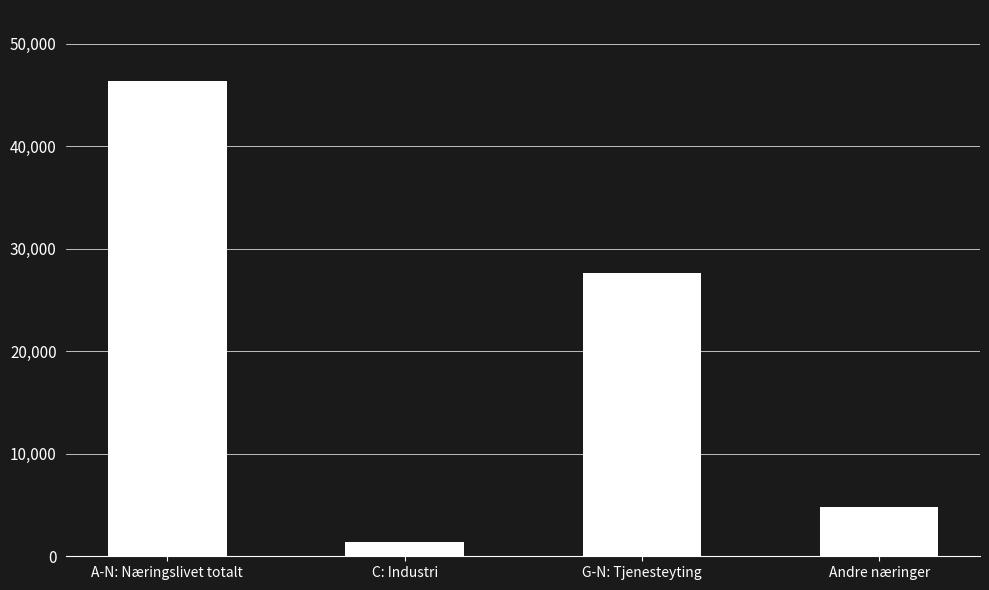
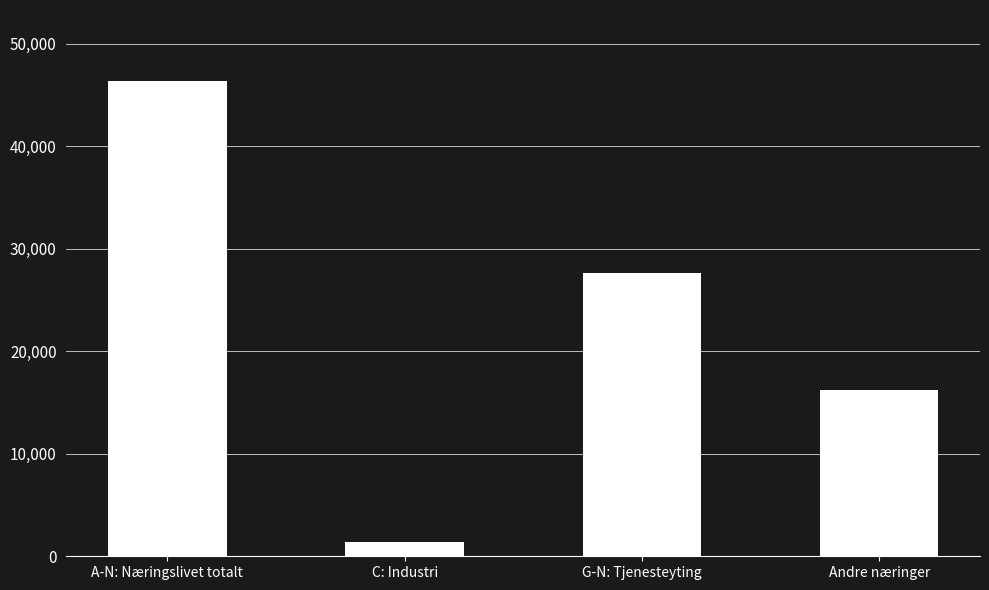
Andre næringer: 4,800 -> 16,200
